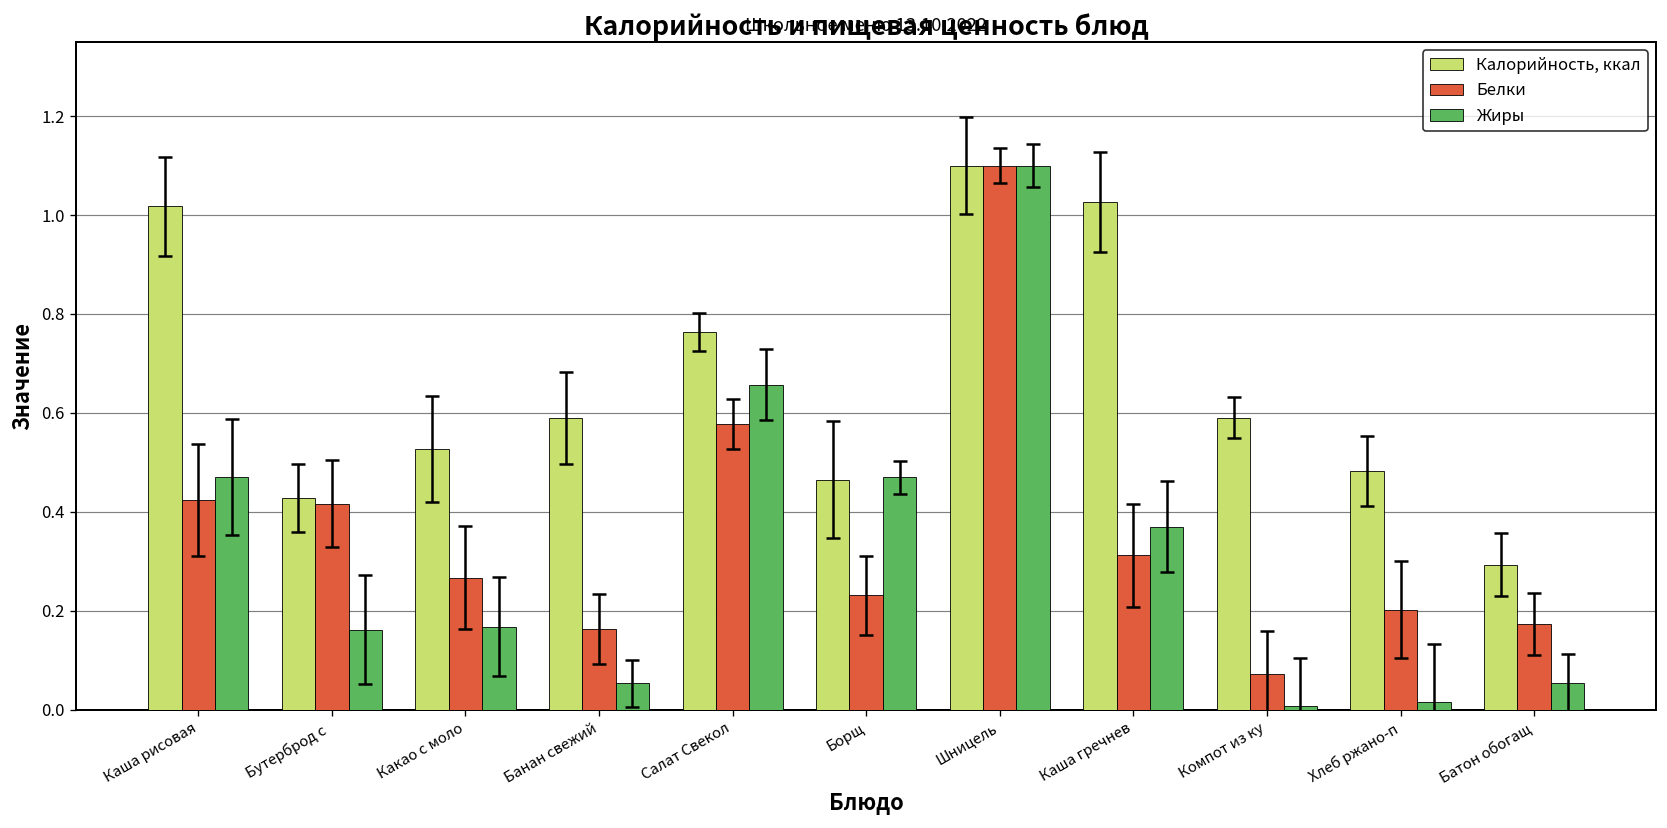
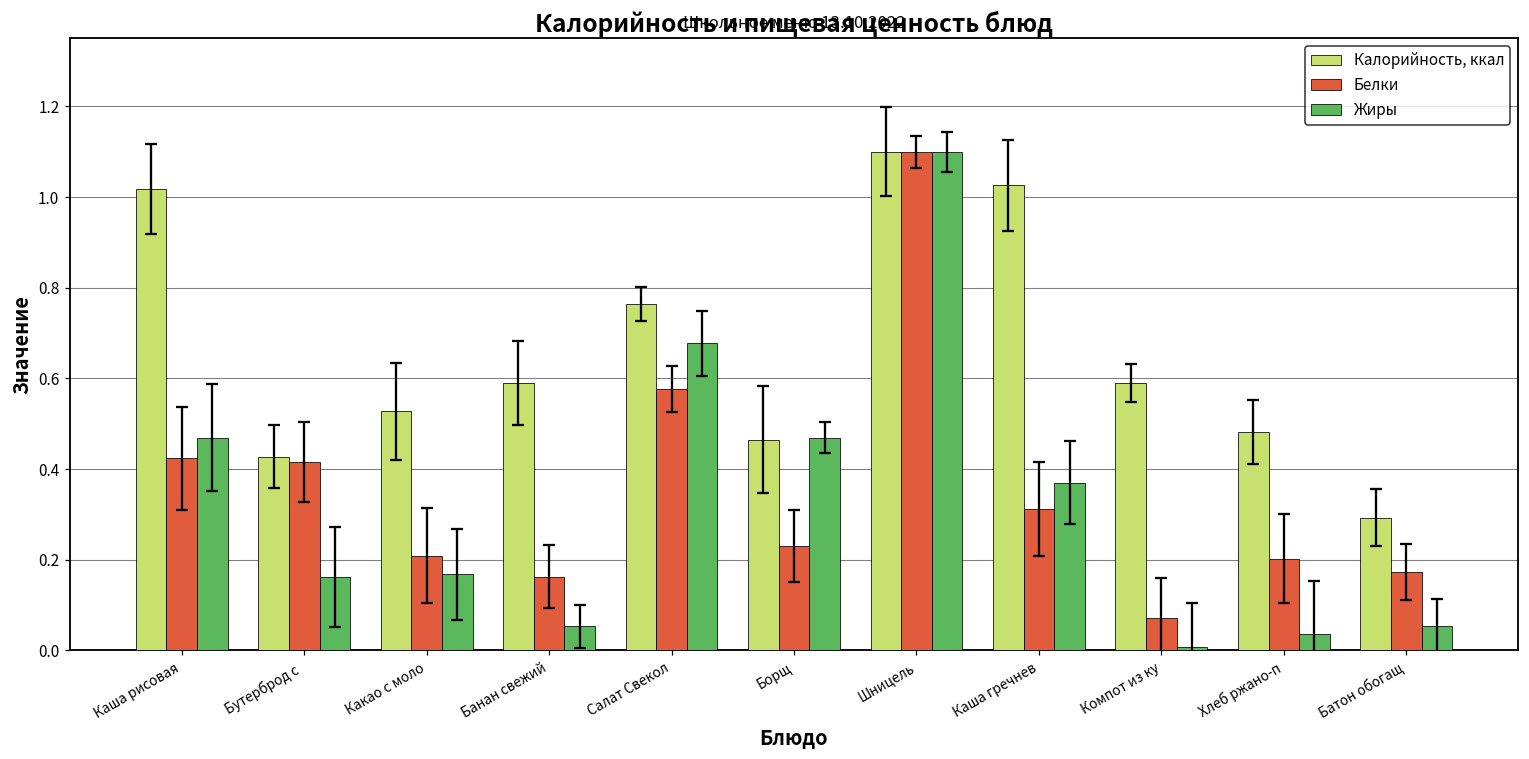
Белки, Какао с моло: 0.27 -> 0.21
Жиры, Салат Свекол: 0.66 -> 0.68
Жиры, Хлеб ржано-п: 0.02 -> 0.04
